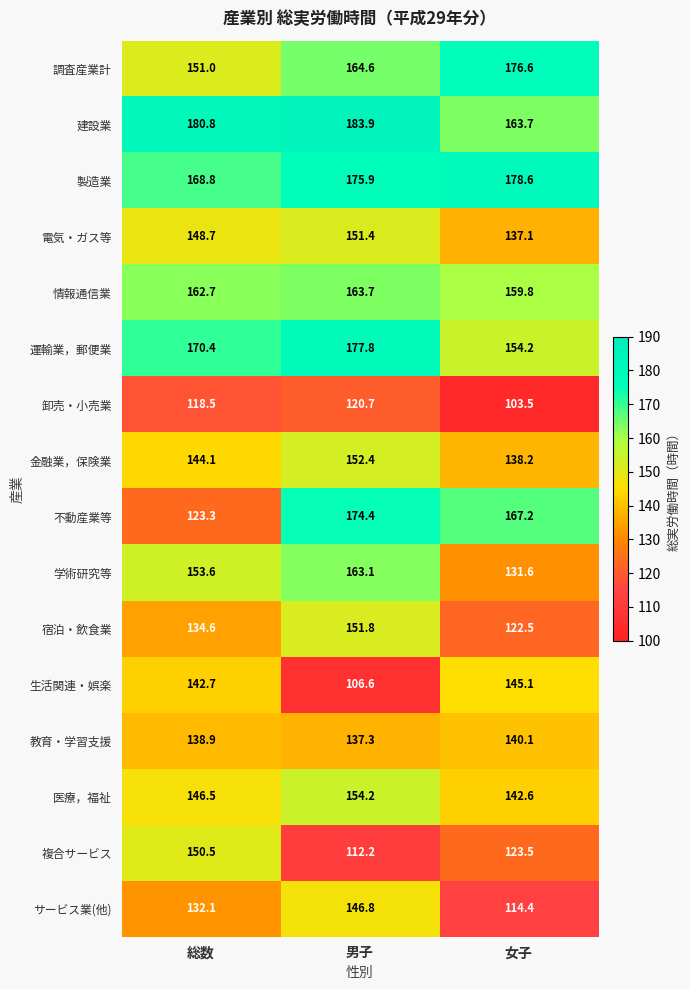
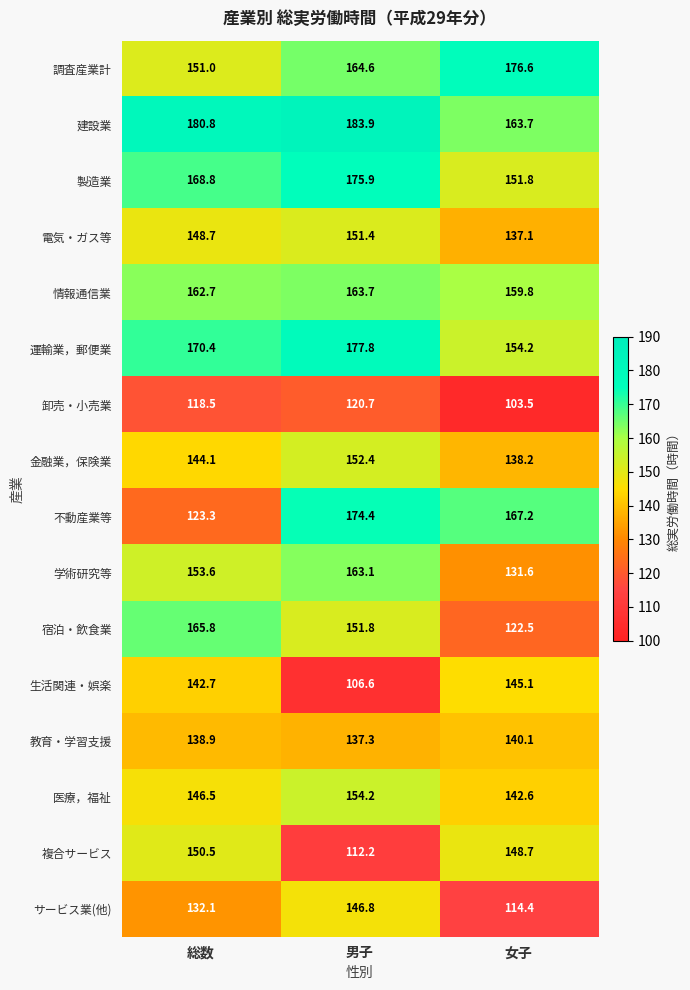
製造業, 女子: 178.6 -> 151.8
宿泊・飲食業, 総数: 134.6 -> 165.8
複合サービス, 女子: 123.5 -> 148.7
